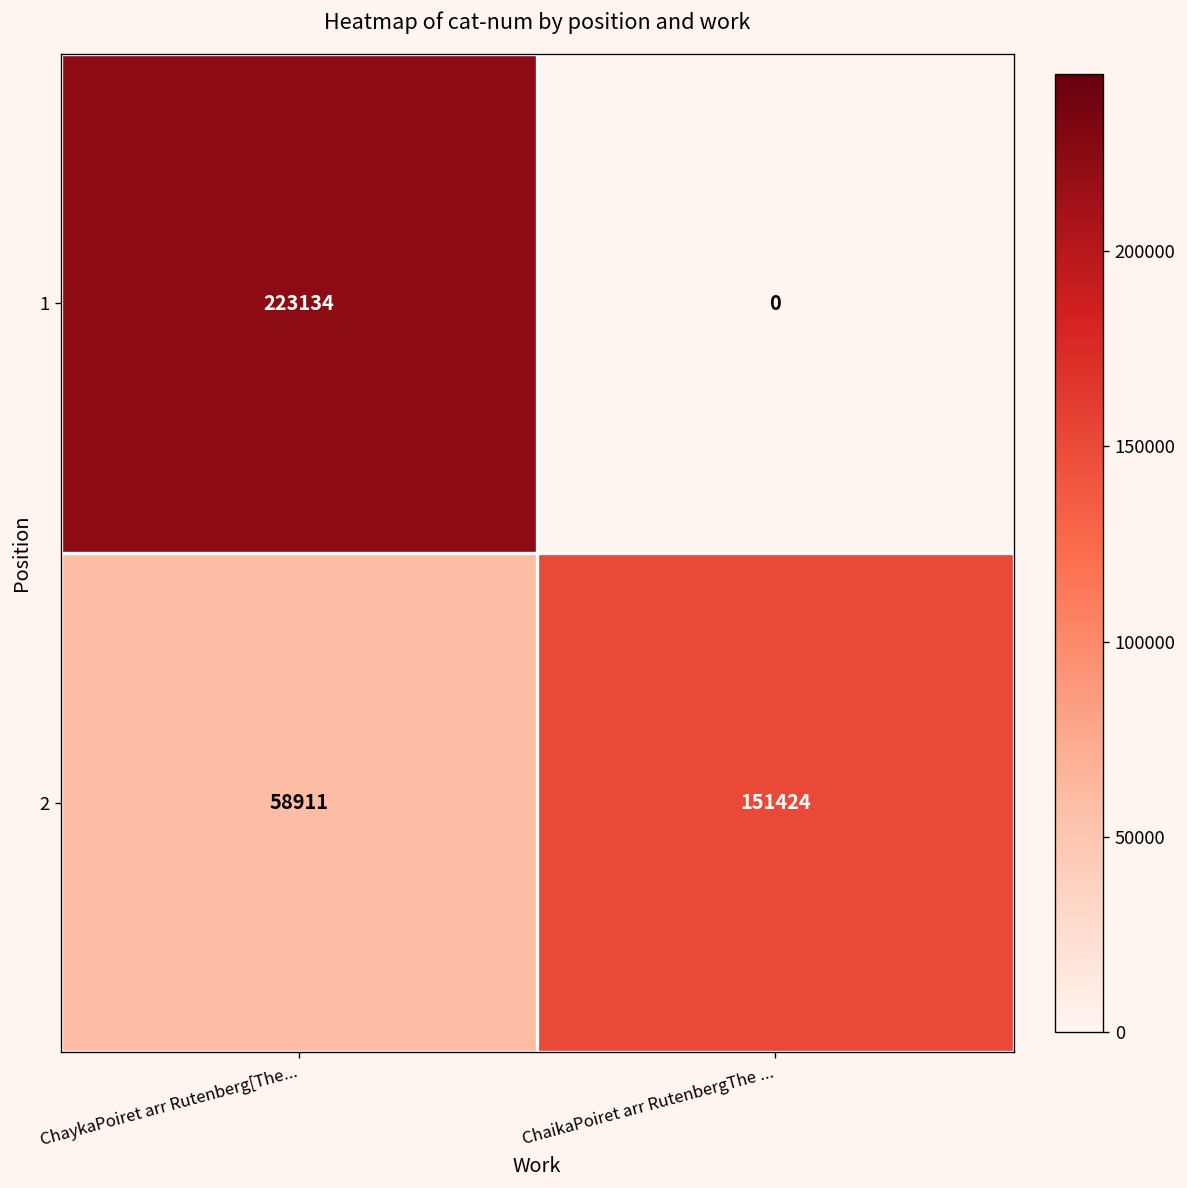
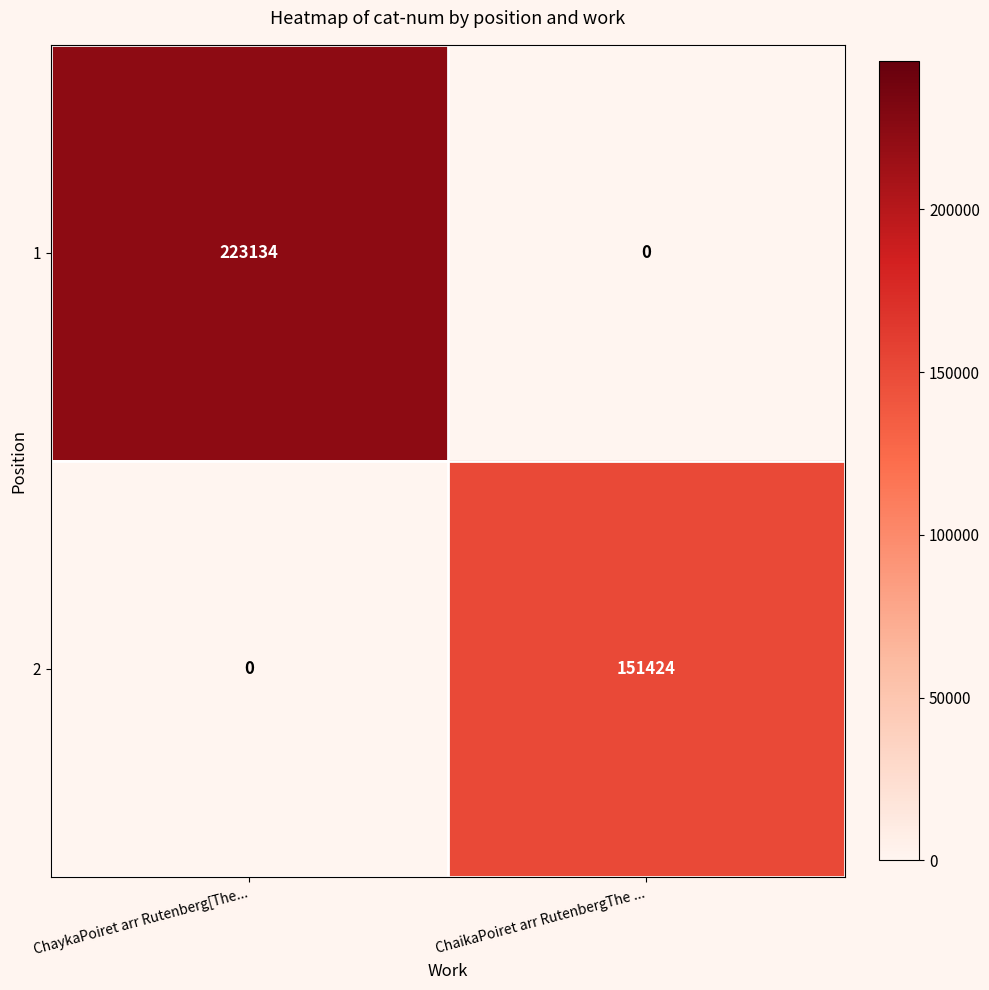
2, ChaykaPoiret arr Rutenberg[The...: 58911 -> 0
